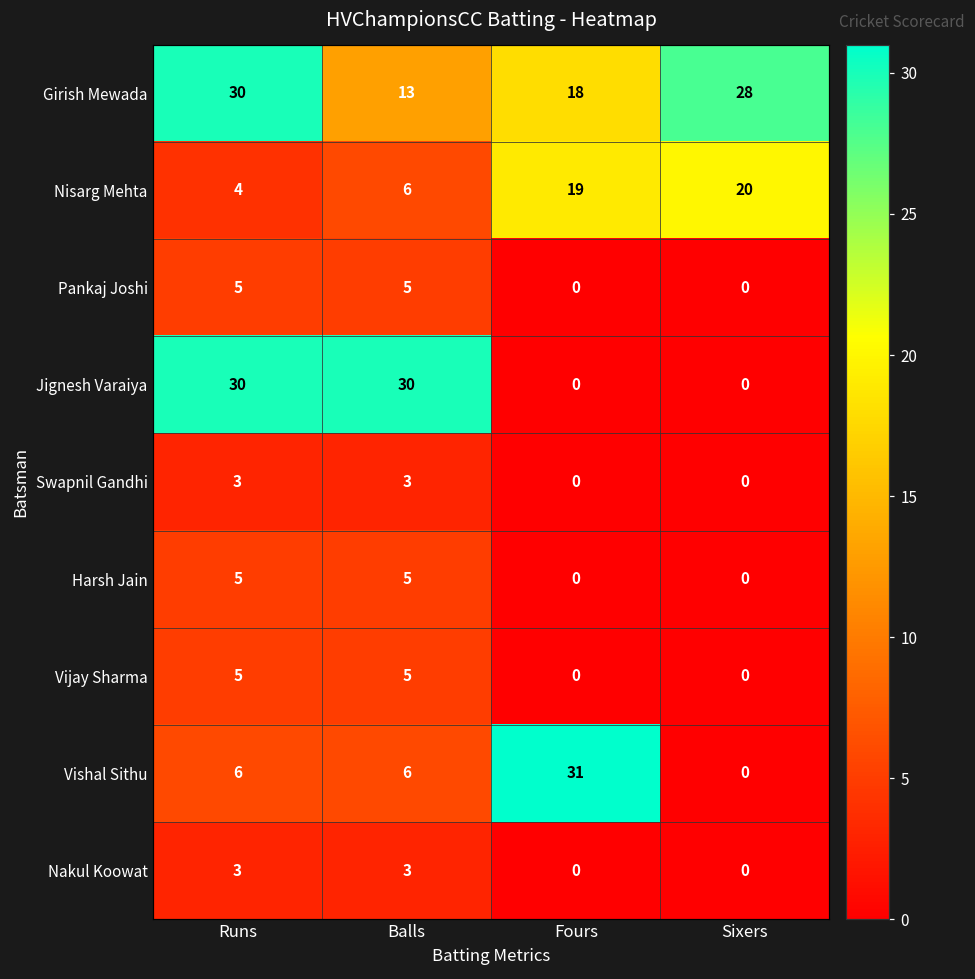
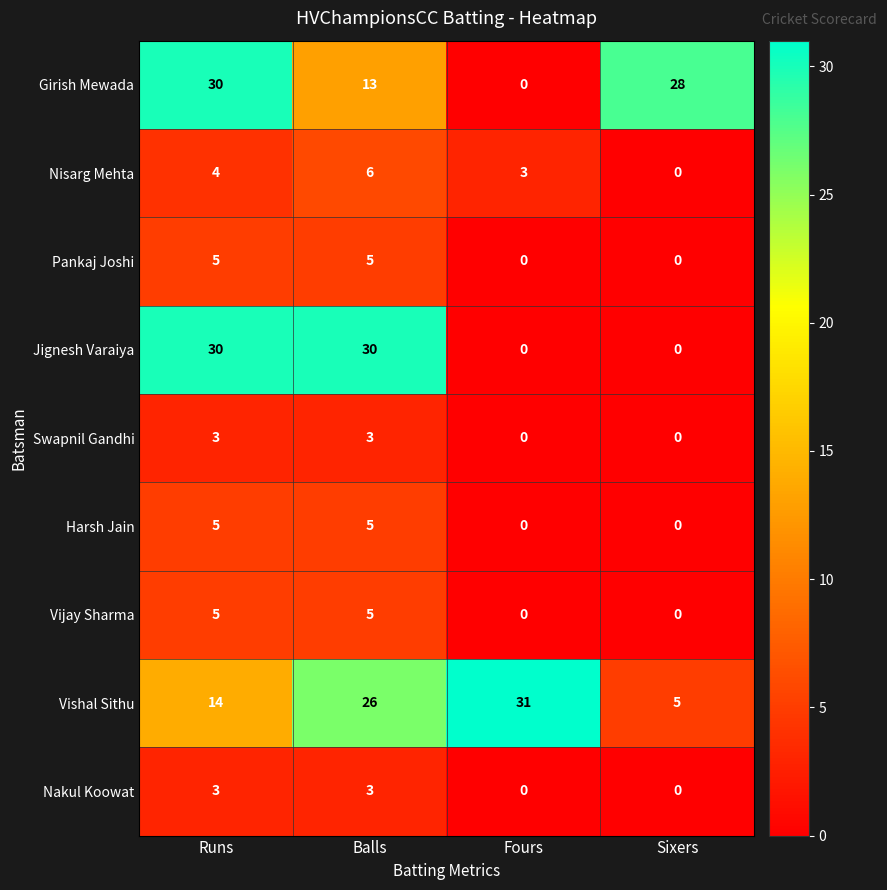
Girish Mewada, Fours: 18 -> 0
Nisarg Mehta, Fours: 19 -> 3
Nisarg Mehta, Sixers: 20 -> 0
Vishal Sithu, Runs: 6 -> 14
Vishal Sithu, Balls: 6 -> 26
Vishal Sithu, Sixers: 0 -> 5
